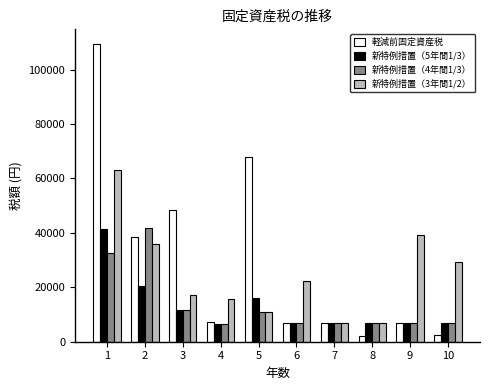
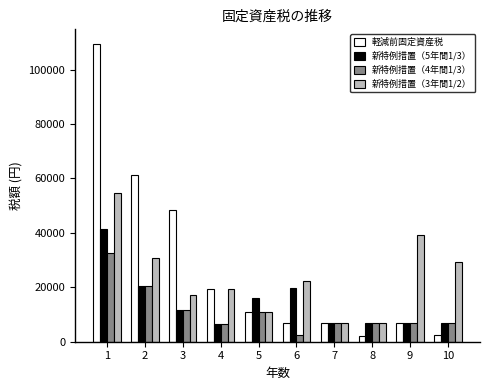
新特例措置（3年間1/2）, 1: 63000 -> 55000
軽減前固定資産税, 2: 39000 -> 61000
新特例措置（4年間1/3）, 2: 42000 -> 20000
新特例措置（3年間1/2）, 2: 36000 -> 31000
軽減前固定資産税, 4: 7000 -> 19000
新特例措置（3年間1/2）, 4: 16000 -> 19000
軽減前固定資産税, 5: 68000 -> 11000
新特例措置（5年間1/3）, 6: 7000 -> 20000
新特例措置（4年間1/3）, 6: 7000 -> 3000
